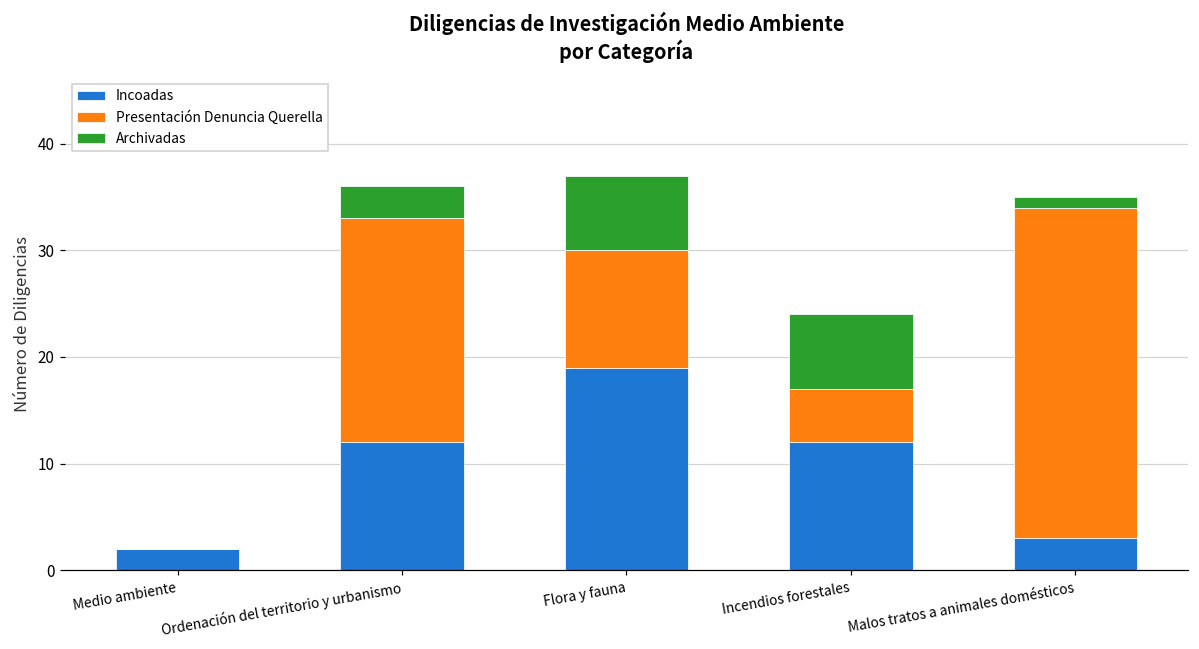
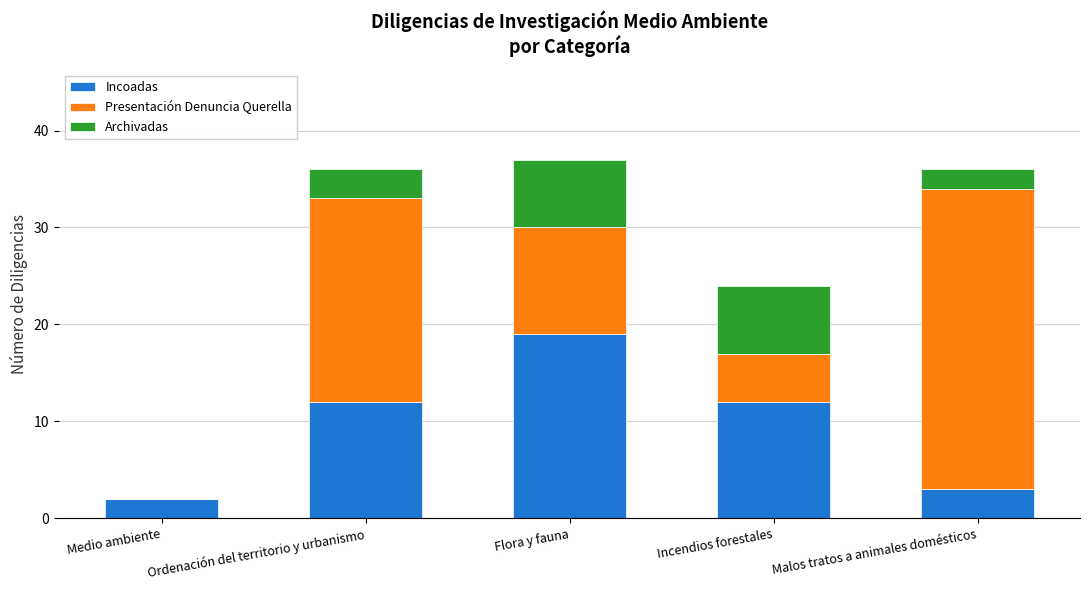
Archivadas, Malos tratos a animales domésticos: 1 -> 2
